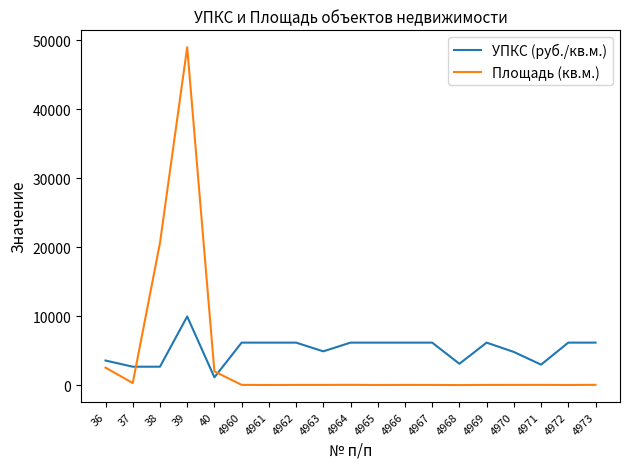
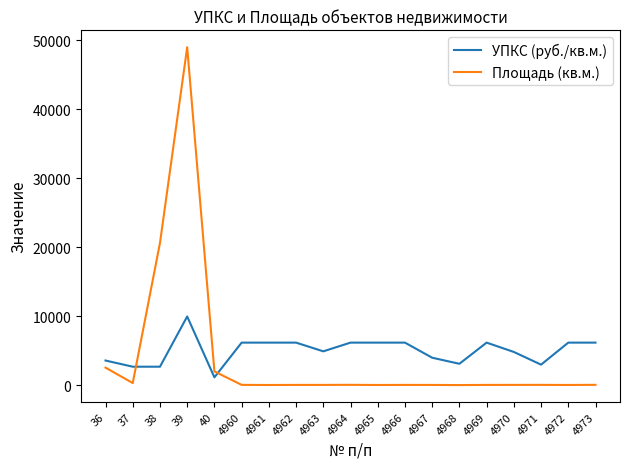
УПКС (руб./кв.м.), 4967: 6000 -> 4000
